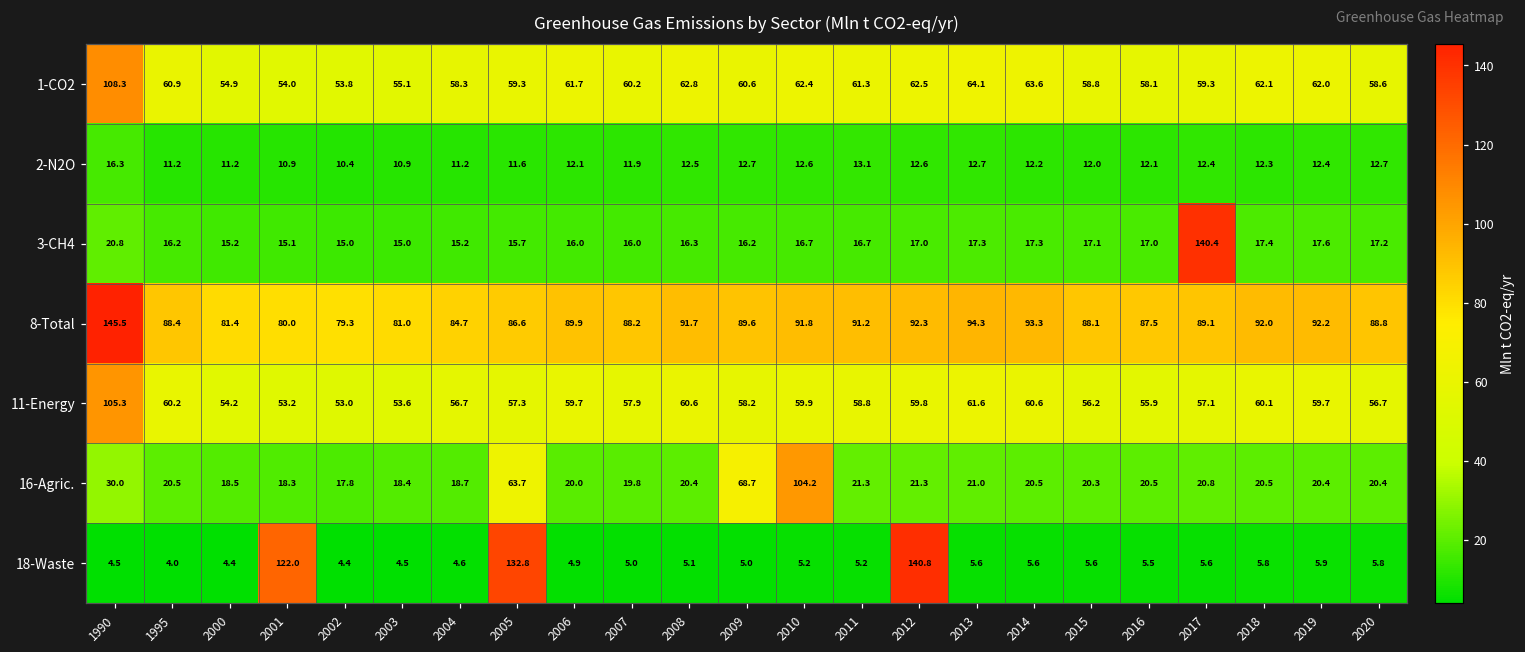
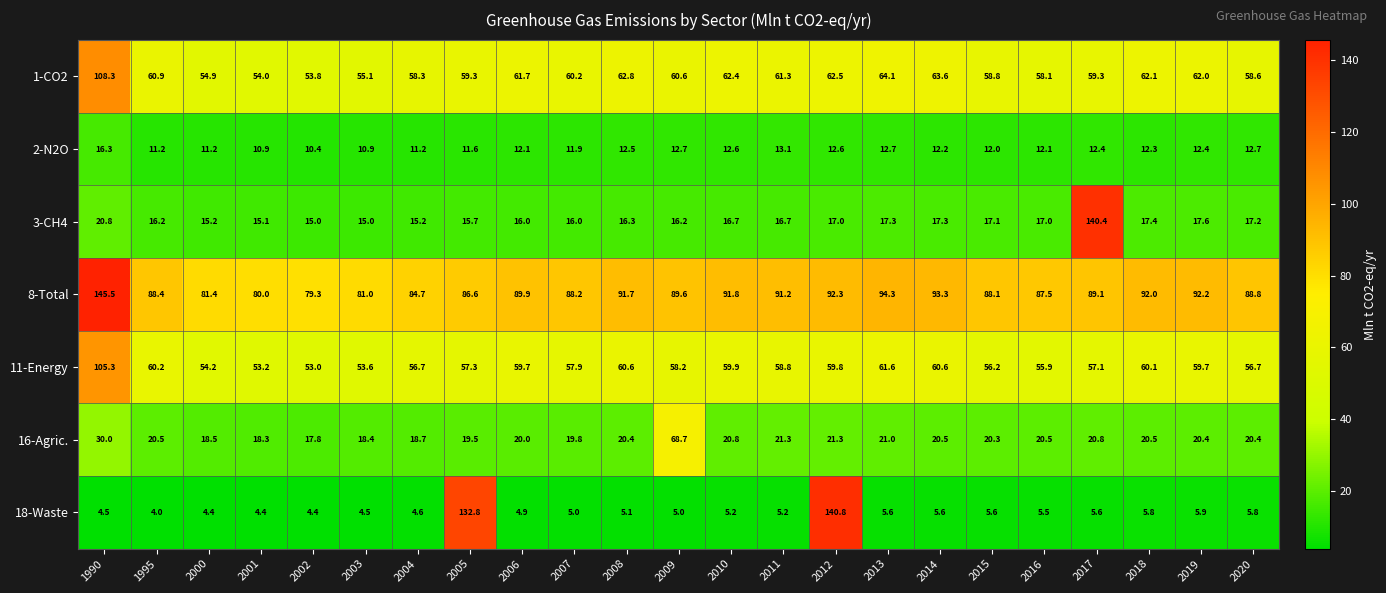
16-Agric., 2005: 63.7 -> 19.5
16-Agric., 2010: 104.2 -> 20.8
18-Waste, 2001: 122.0 -> 4.4
